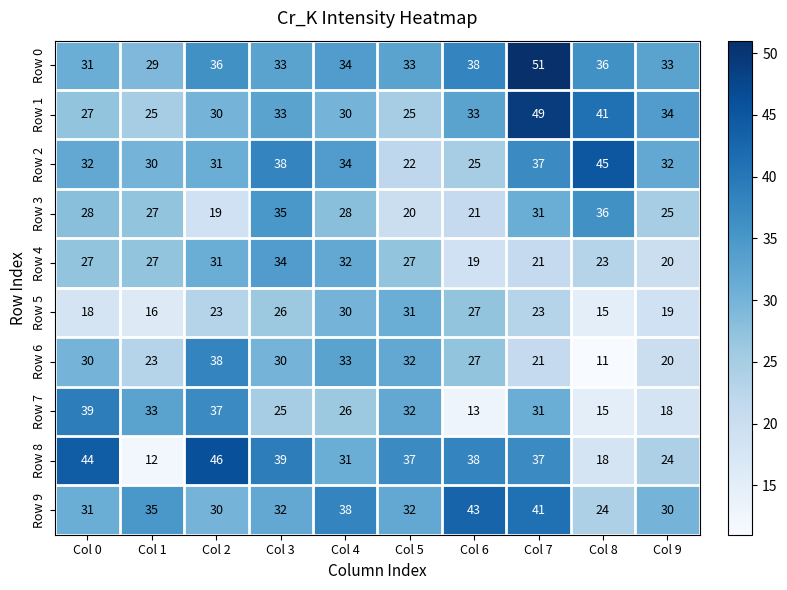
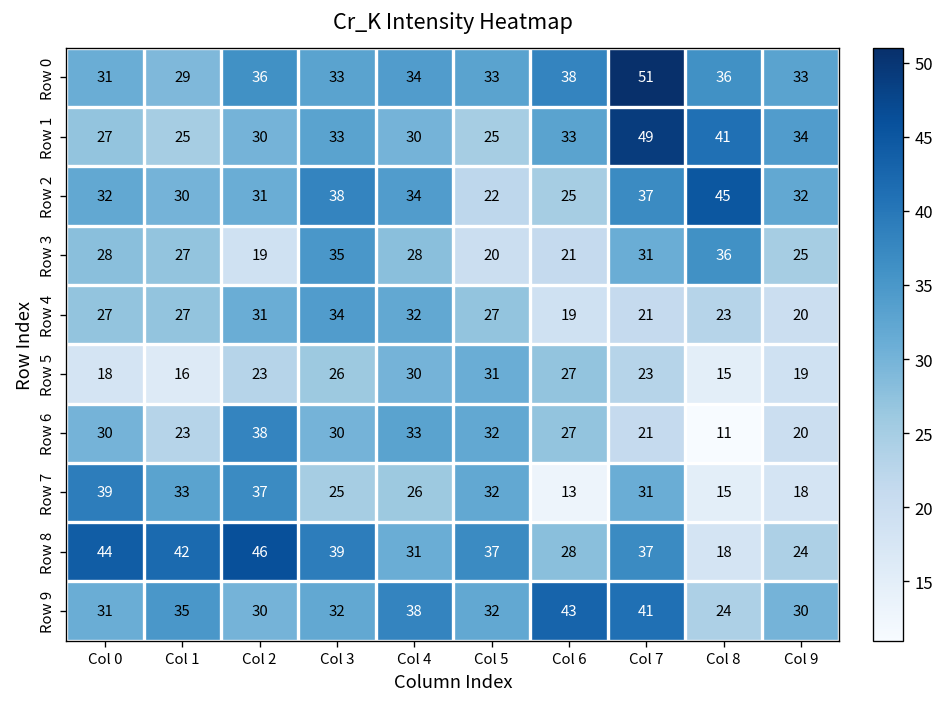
Row 8, Col 1: 12 -> 42
Row 8, Col 6: 38 -> 28
